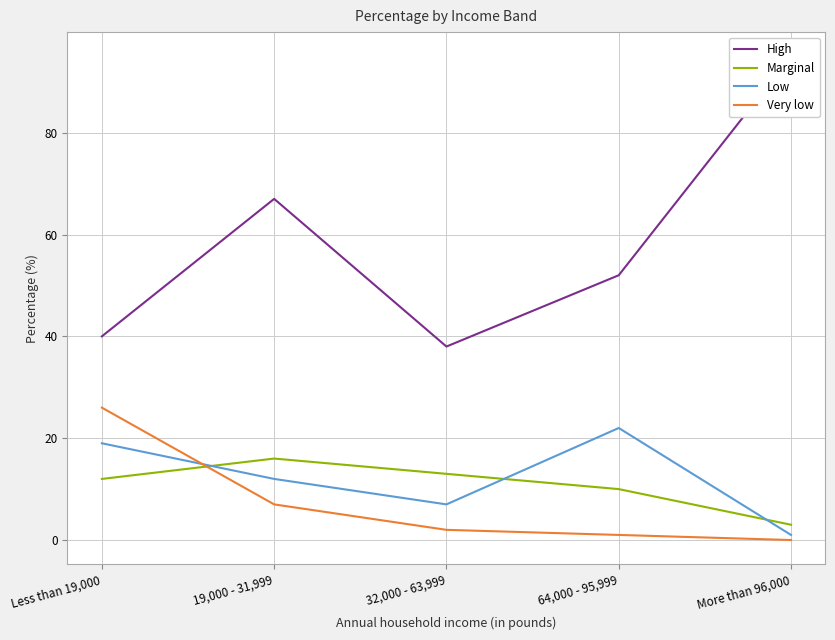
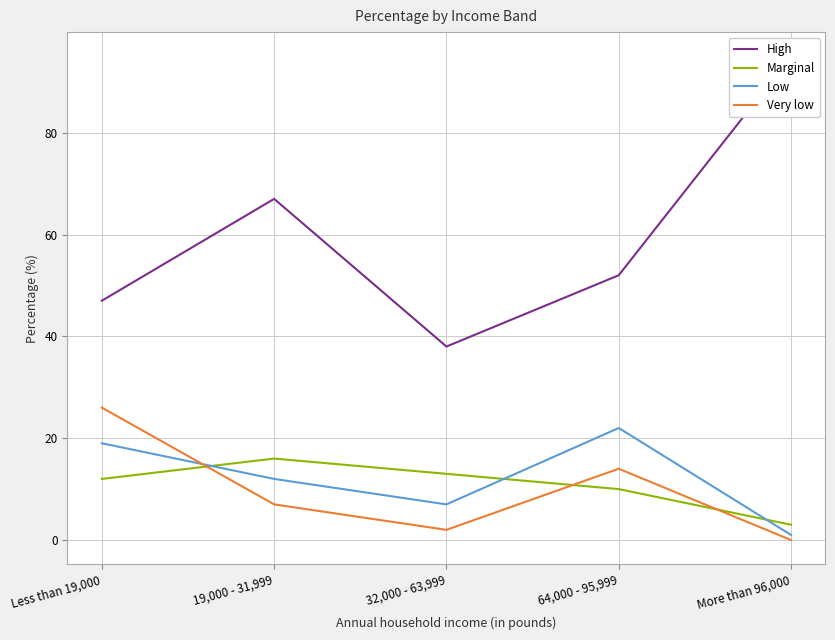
High, Less than 19,000: 40 -> 47
Very low, 64,000 - 95,999: 1 -> 14
